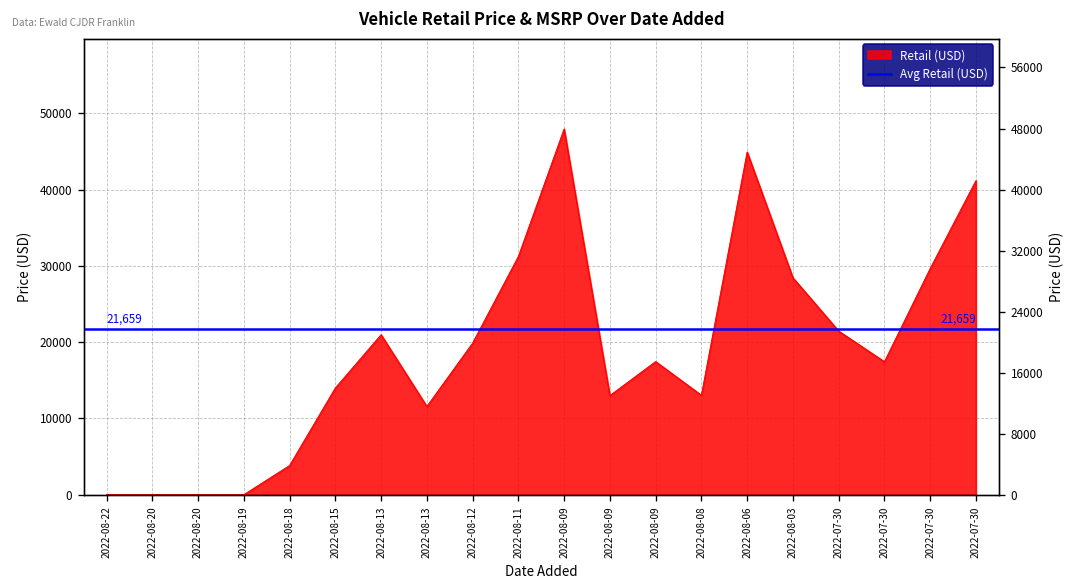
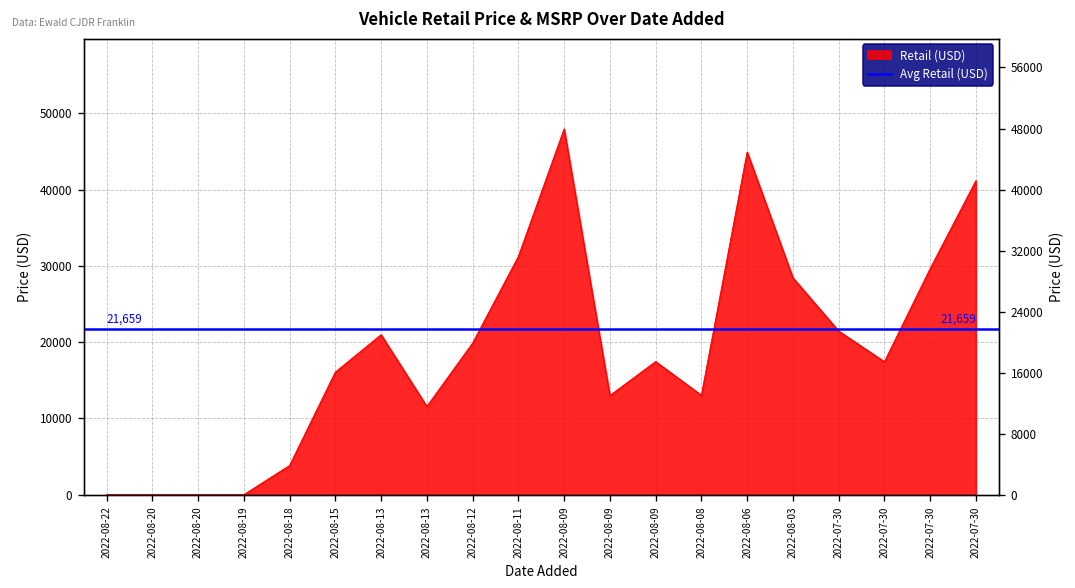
2022-08-15: 14000 -> 16000
